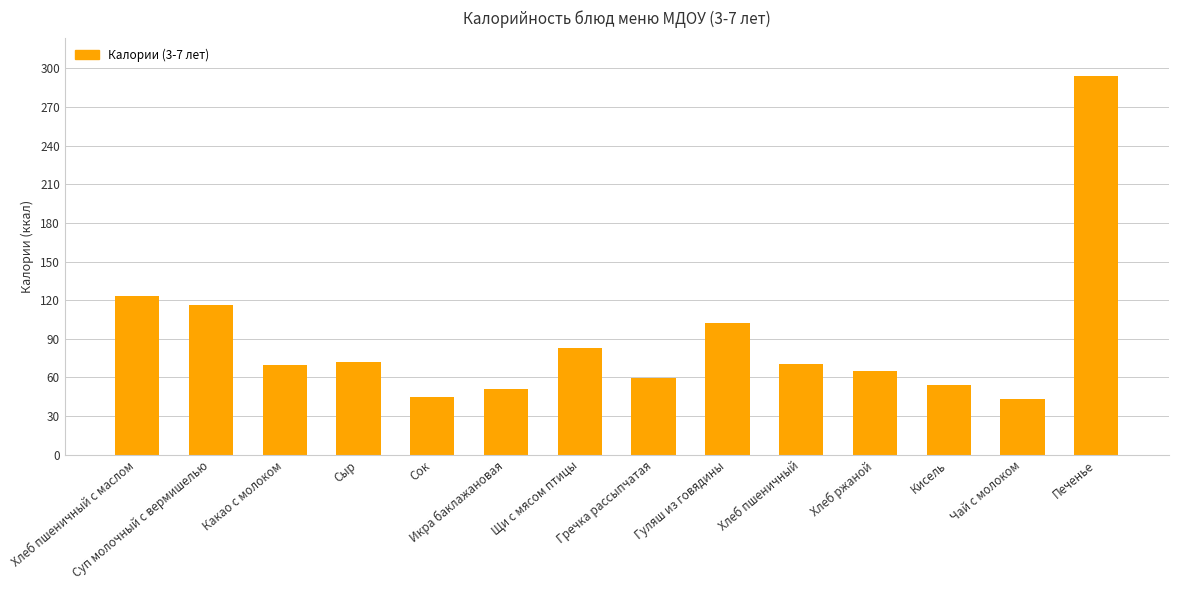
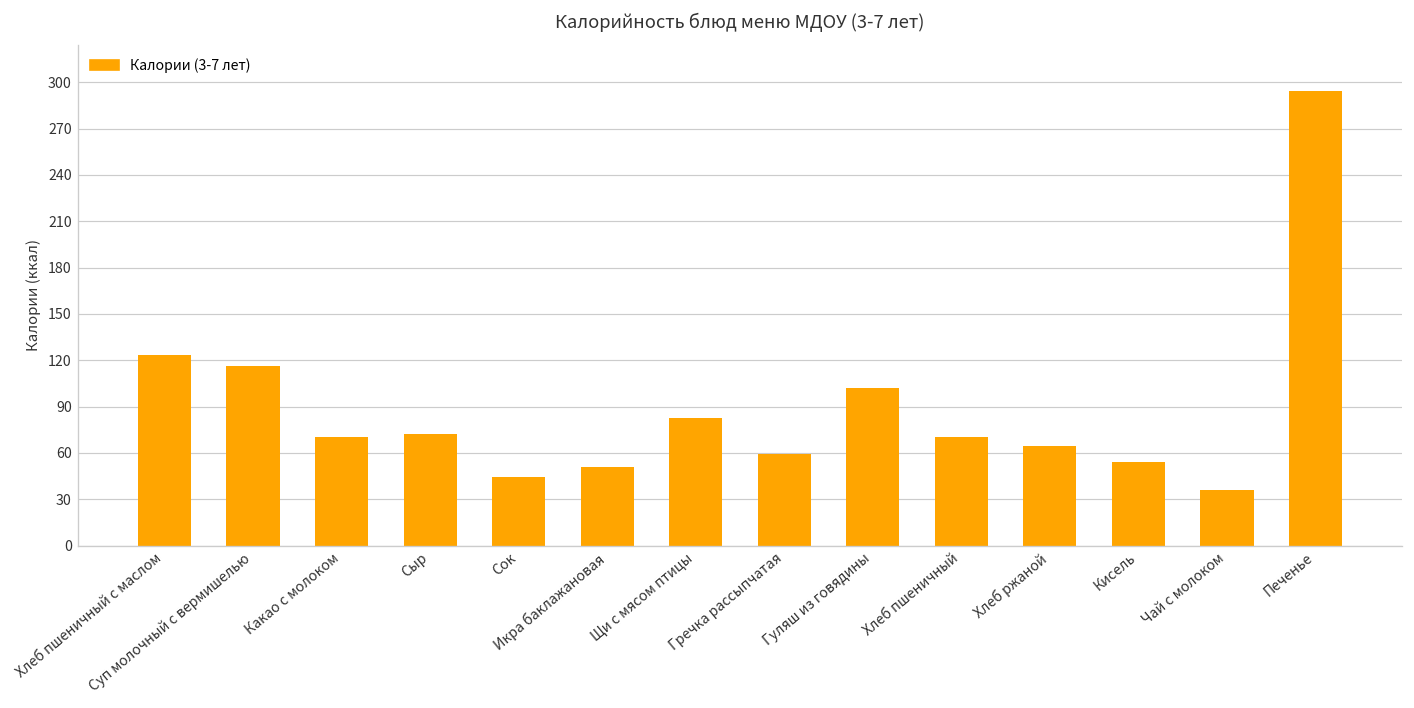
Чай с молоком: 43 -> 36
